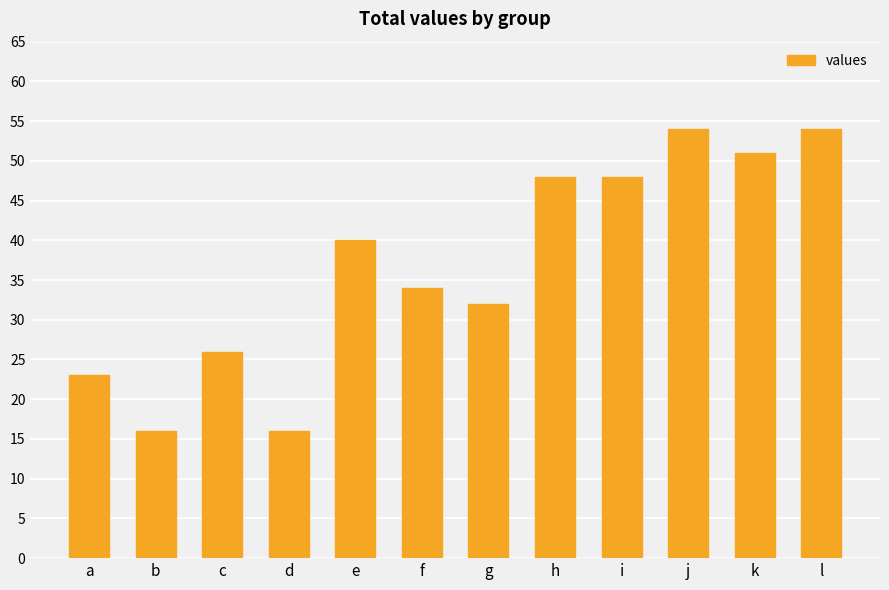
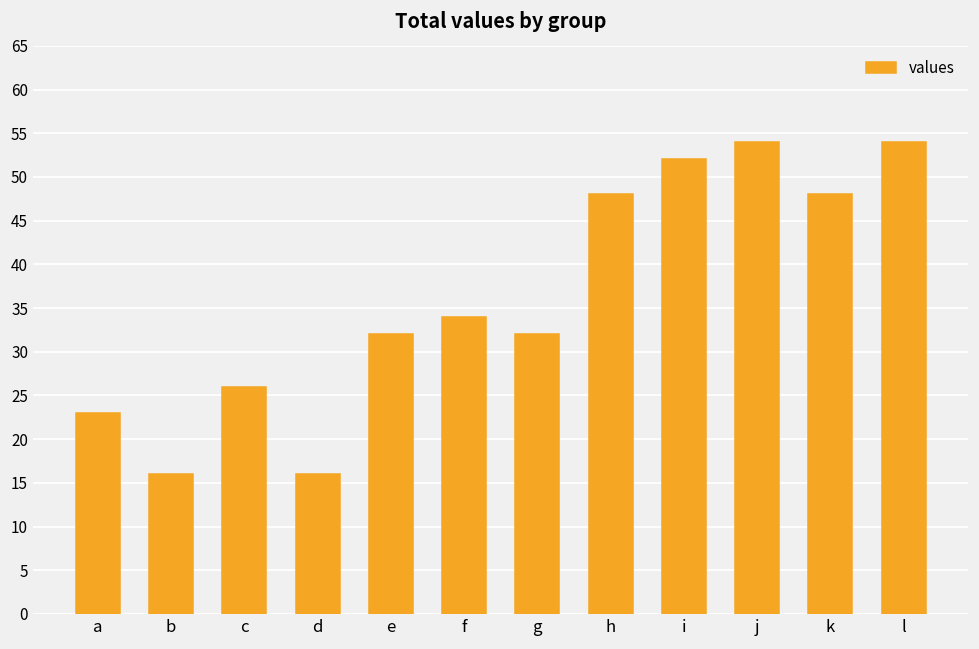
e: 40 -> 32
i: 48 -> 52
k: 51 -> 48
